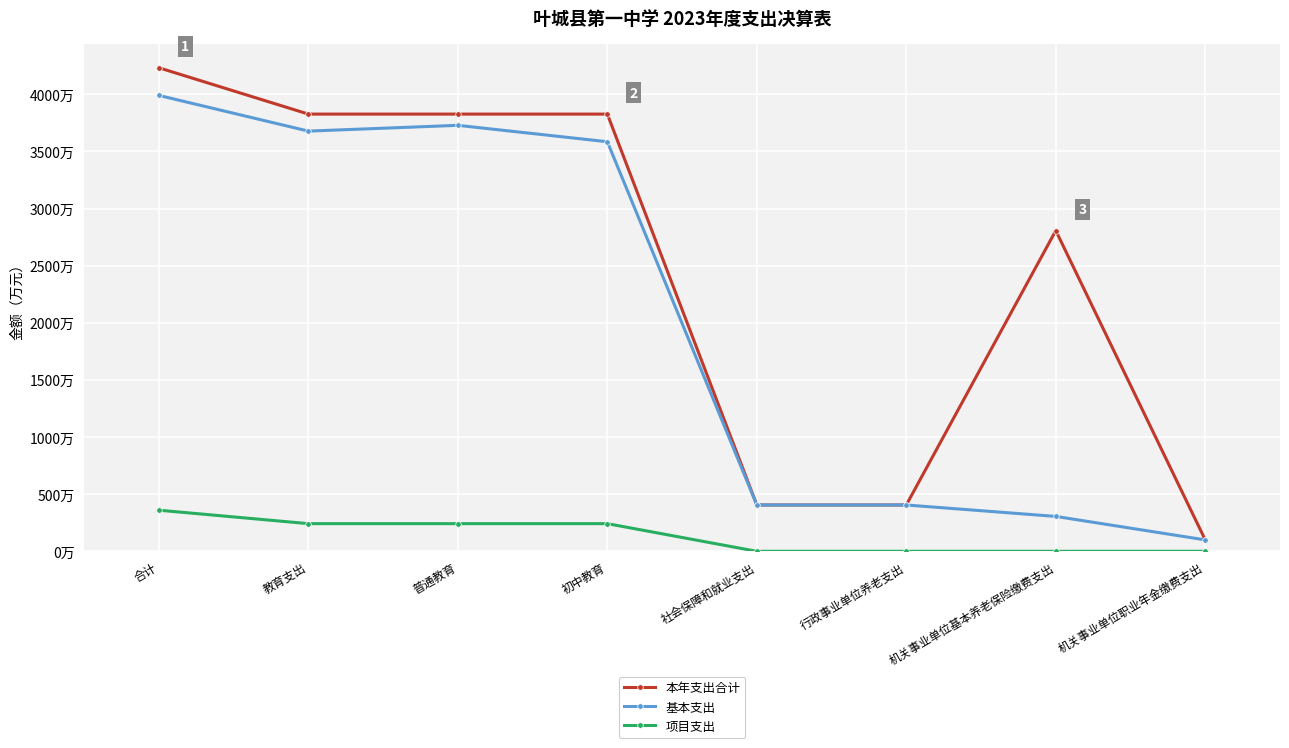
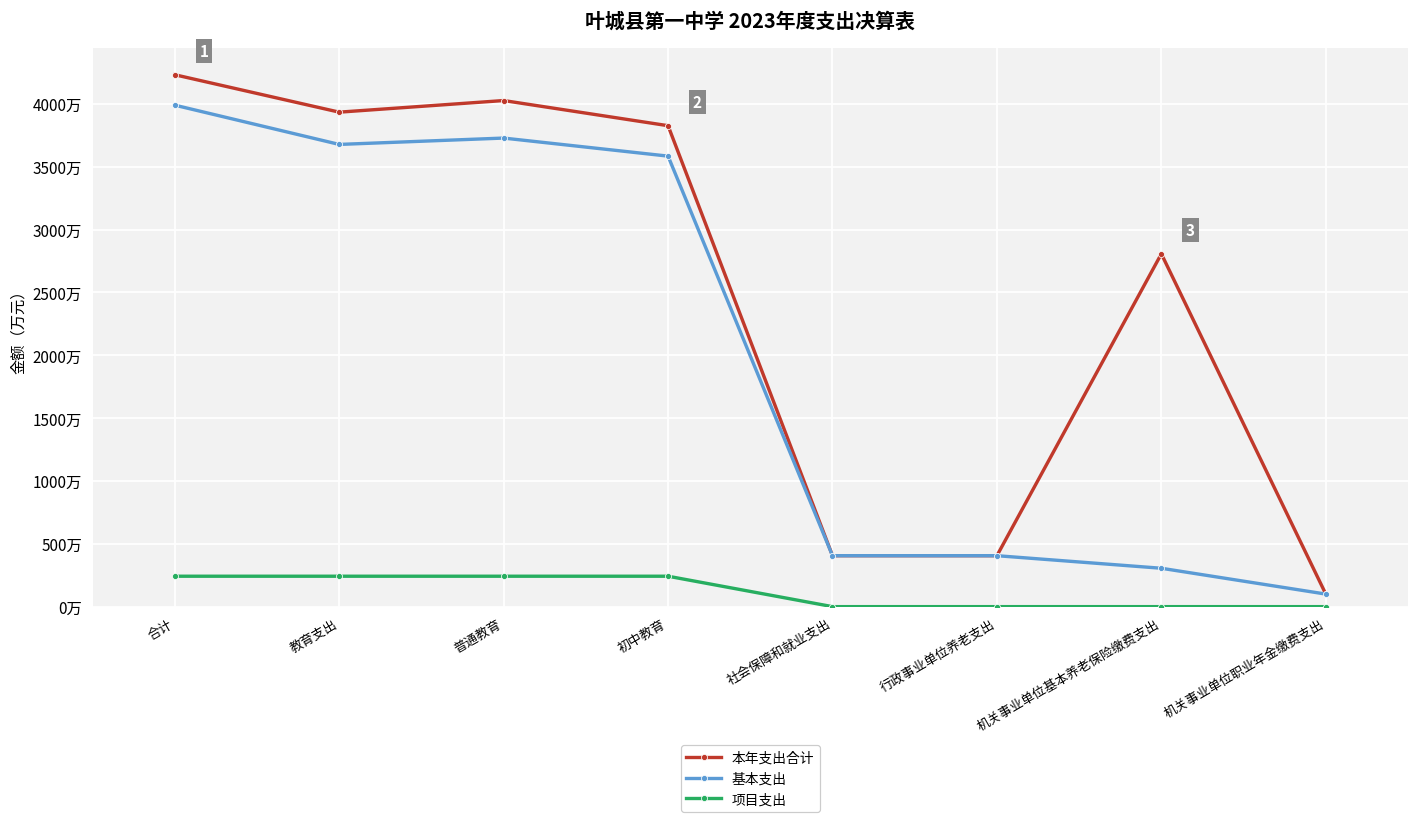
项目支出, 合计: 360万 -> 240万
本年支出合计, 教育支出: 3830万 -> 3930万
本年支出合计, 普通教育: 3830万 -> 4030万
